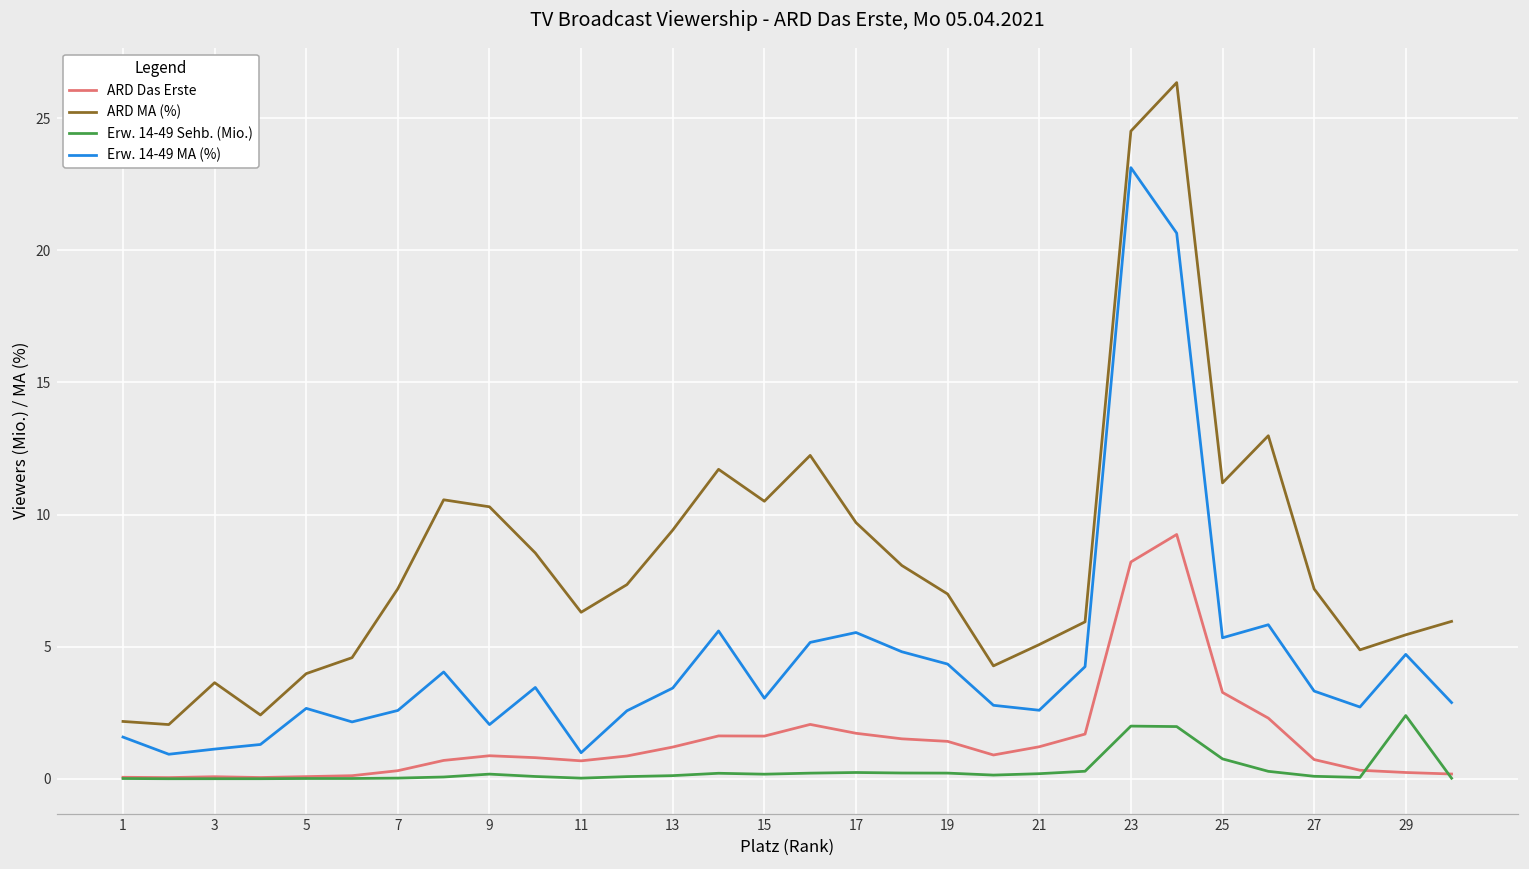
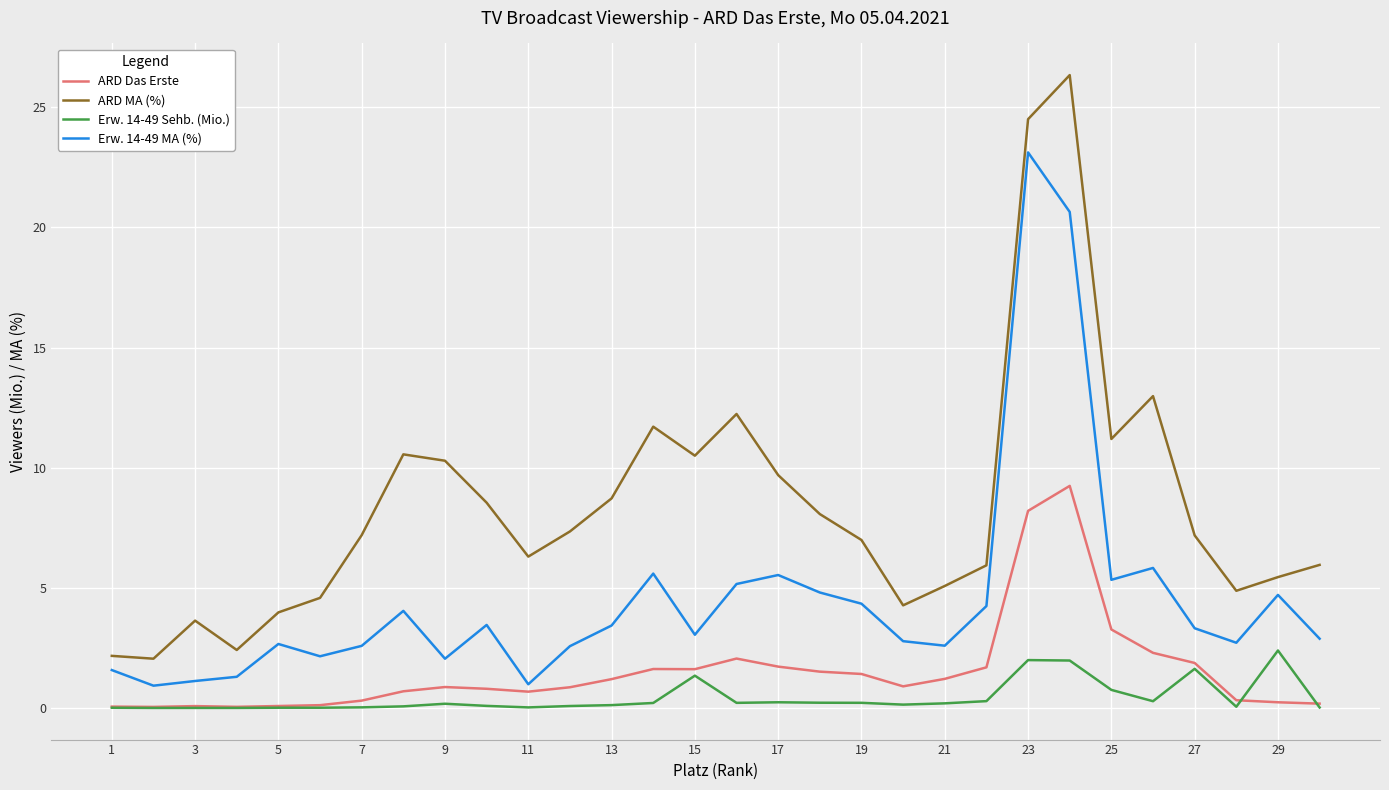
ARD MA (%), 13: 9.4 -> 8.7
Erw. 14-49 Sehb. (Mio.), 15: 0.2 -> 1.4
ARD Das Erste, 27: 0.7 -> 1.9
Erw. 14-49 Sehb. (Mio.), 27: 0.1 -> 1.6
